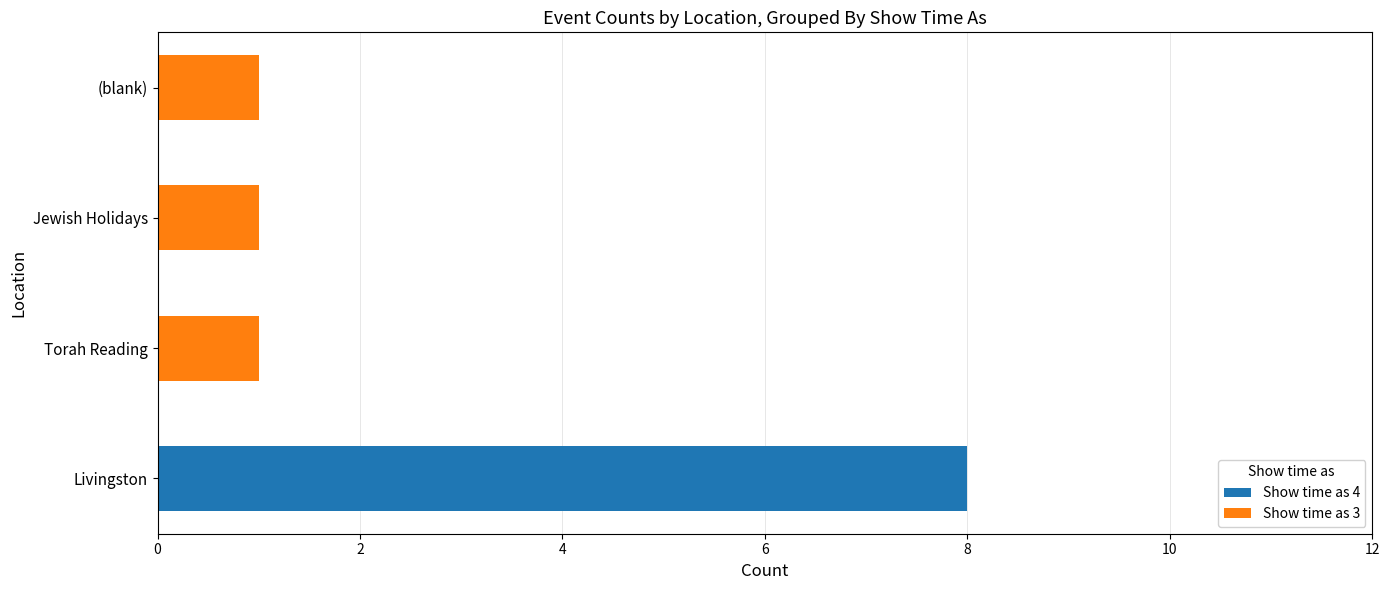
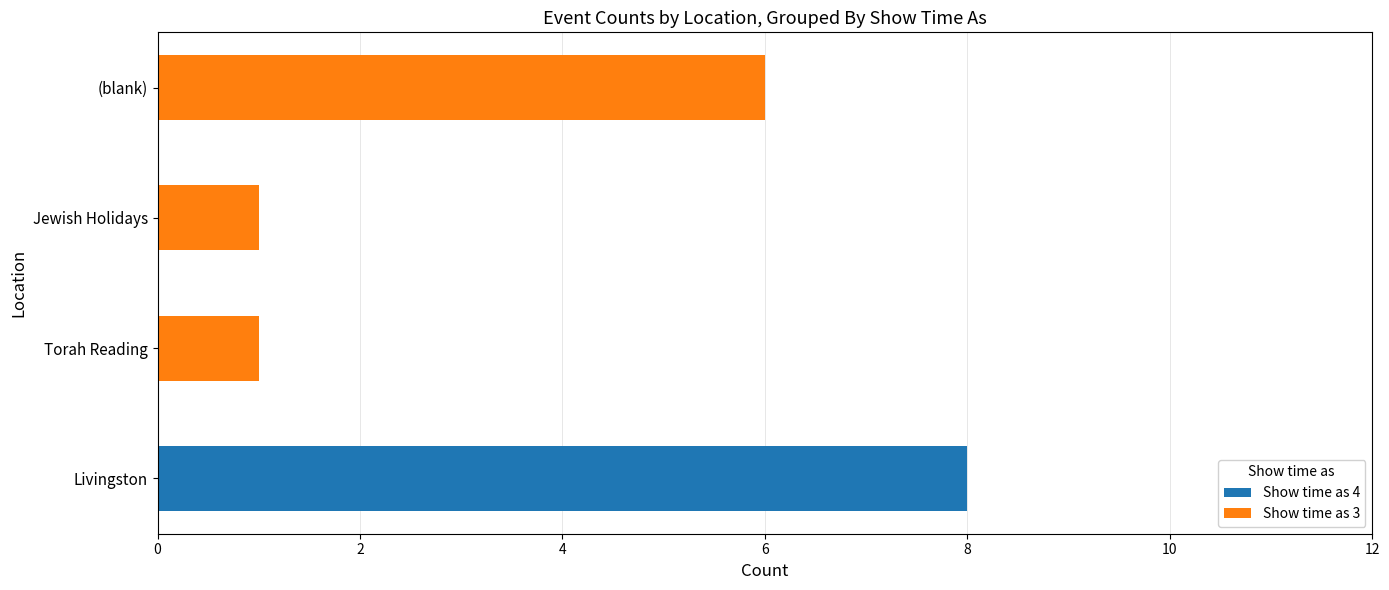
Show time as 3, (blank): 1 -> 6
